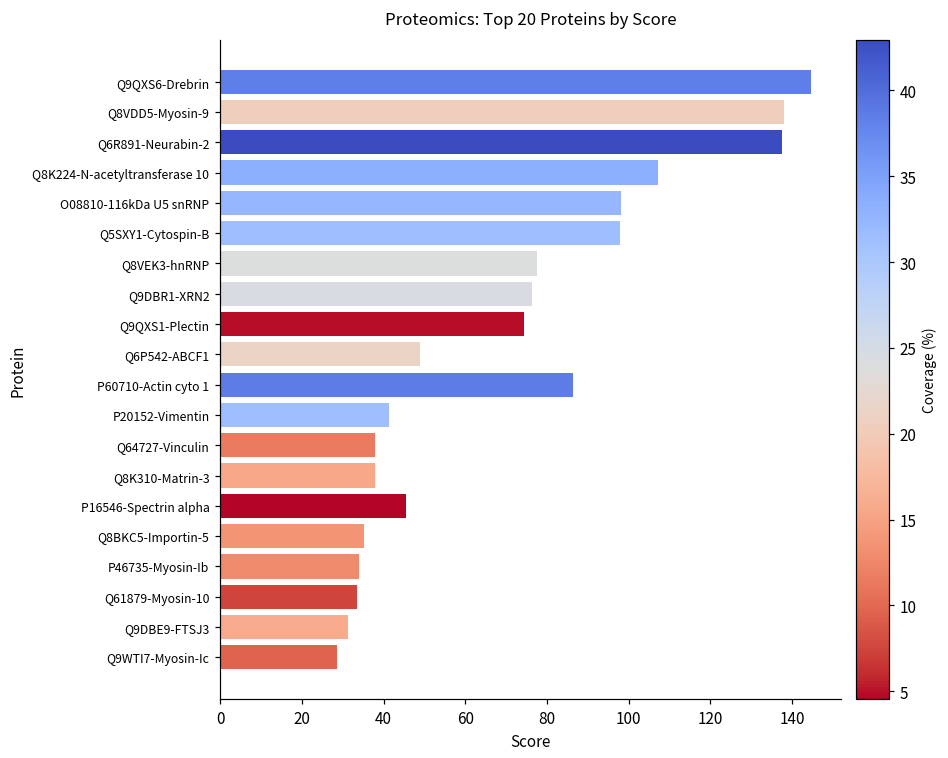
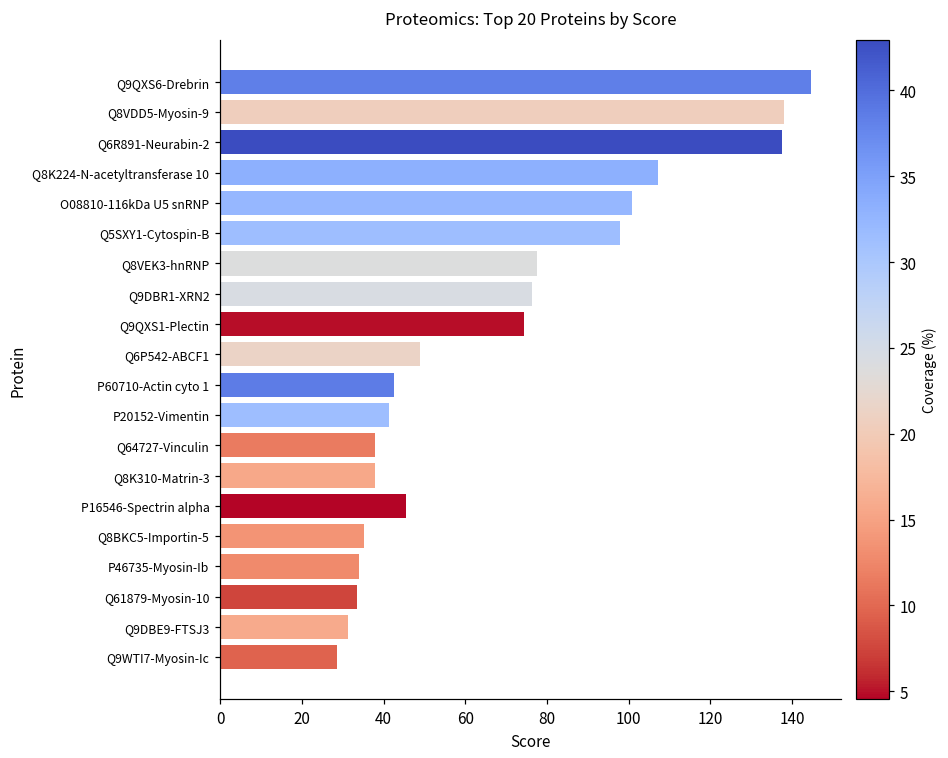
O08810-116kDa U5 snRNP: 98 -> 101
P60710-Actin cyto 1: 86 -> 43
